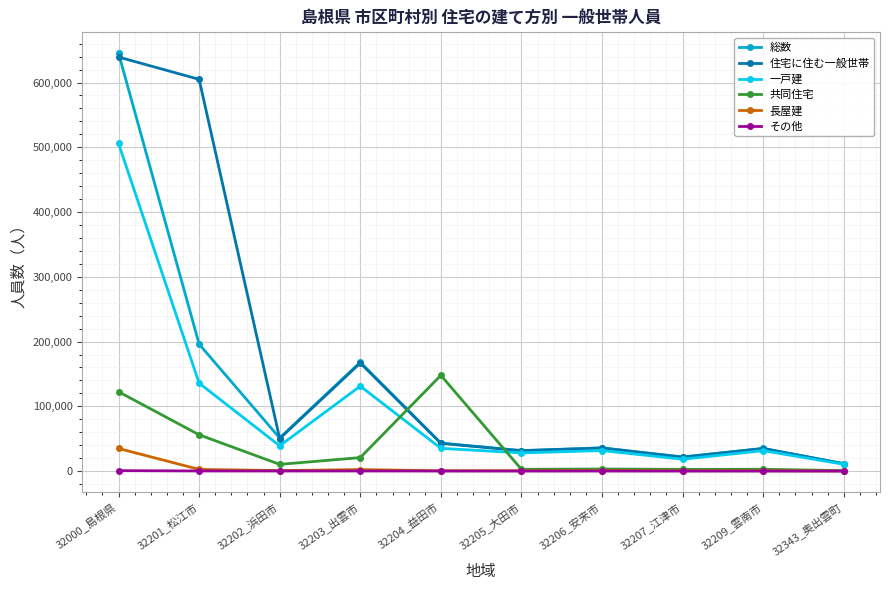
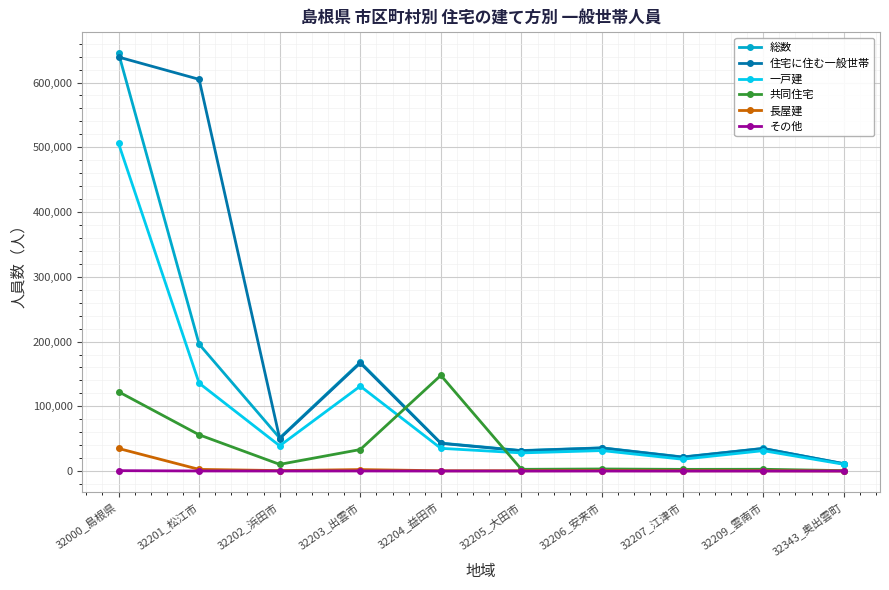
共同住宅, 32203_出雲市: 20,000 -> 30,000
